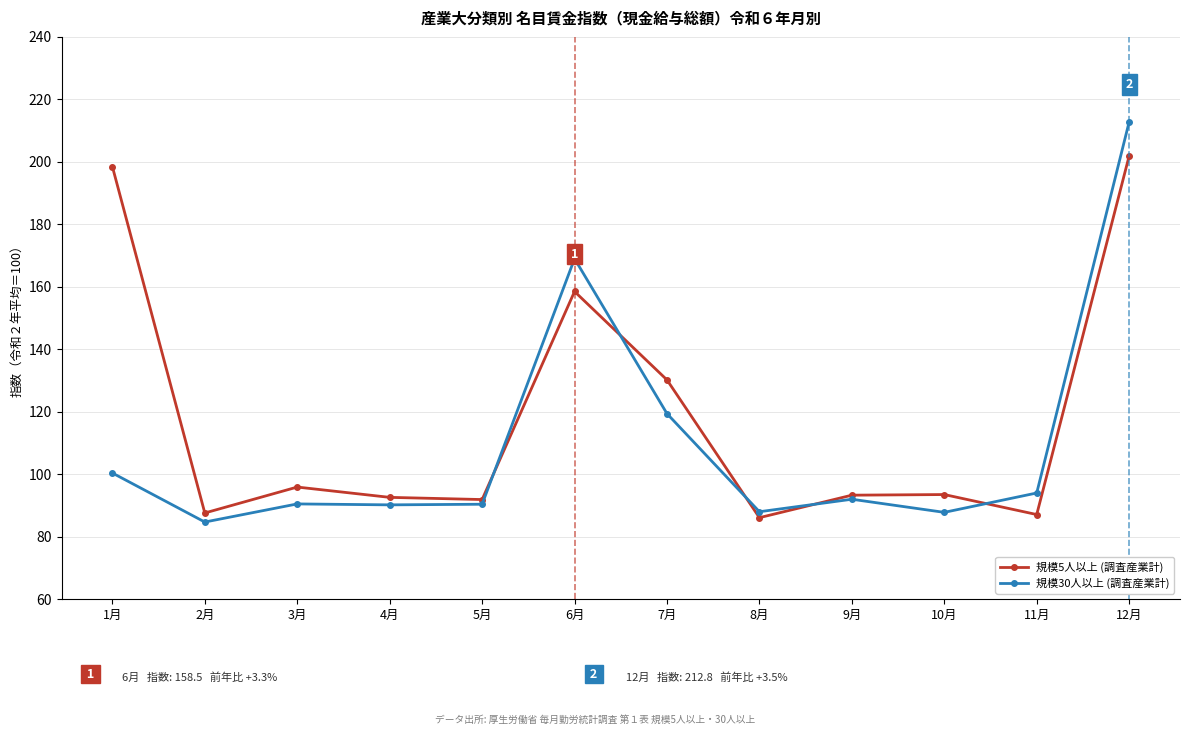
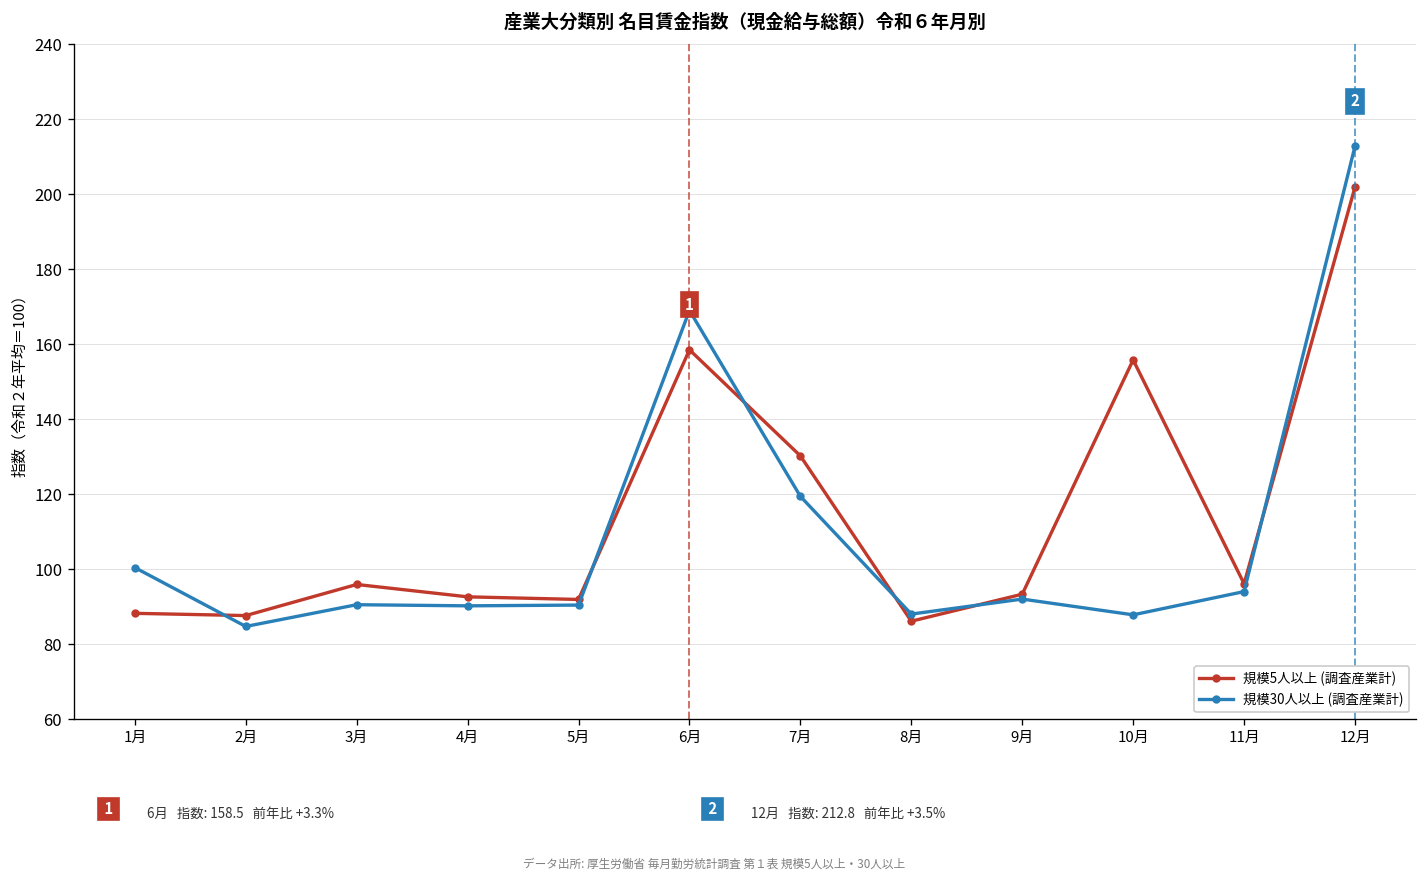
規模5人以上 (調査産業計), 1月: 199 -> 88
規模5人以上 (調査産業計), 10月: 94 -> 156
規模5人以上 (調査産業計), 11月: 87 -> 96
